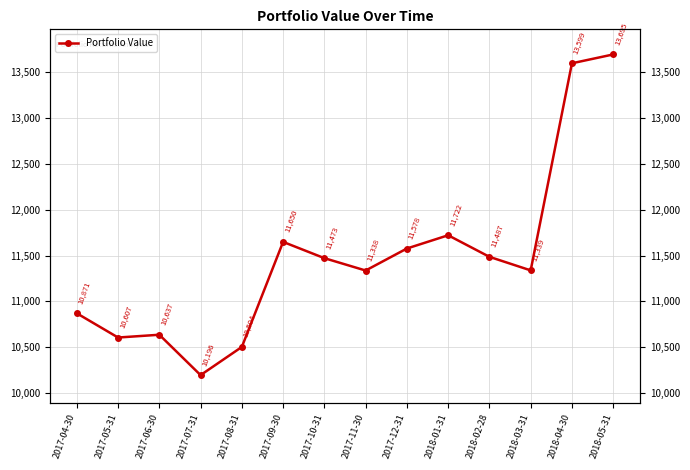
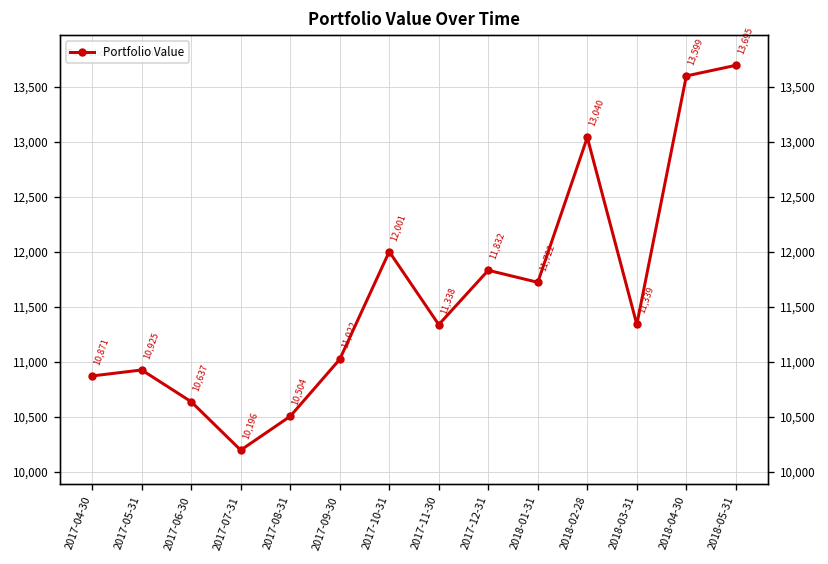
2017-05-31: 10,607 -> 10,925
2017-09-30: 11,650 -> 11,022
2017-10-31: 11,473 -> 12,001
2017-12-31: 11,578 -> 11,832
2018-02-28: 11,487 -> 13,040
